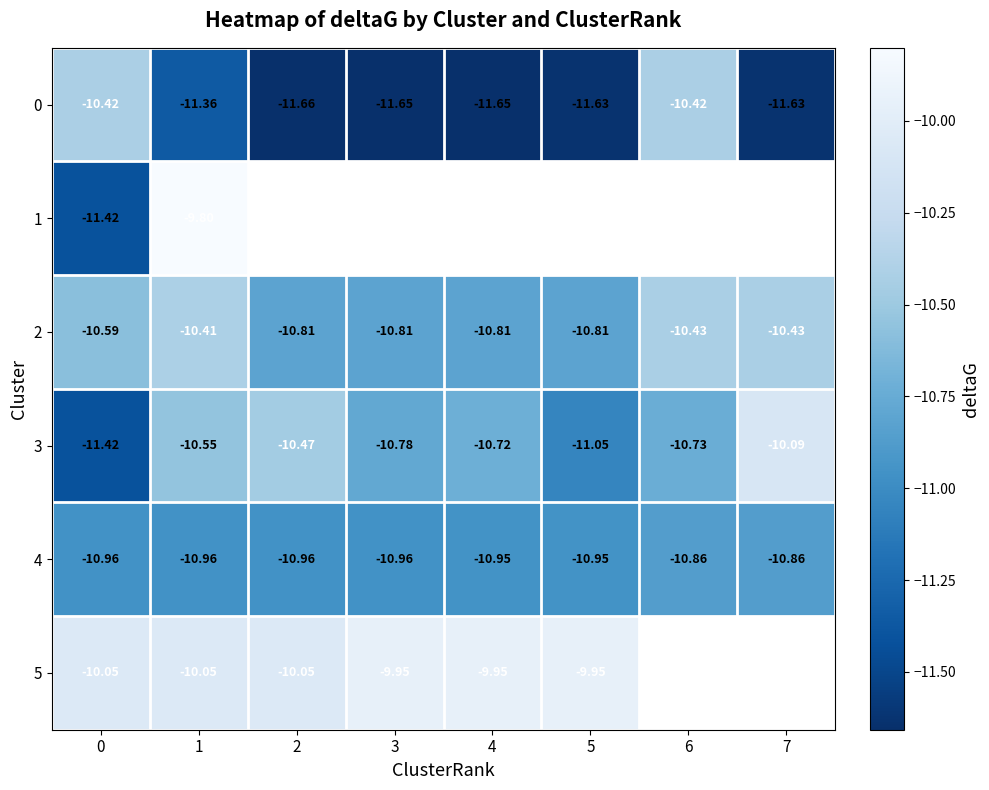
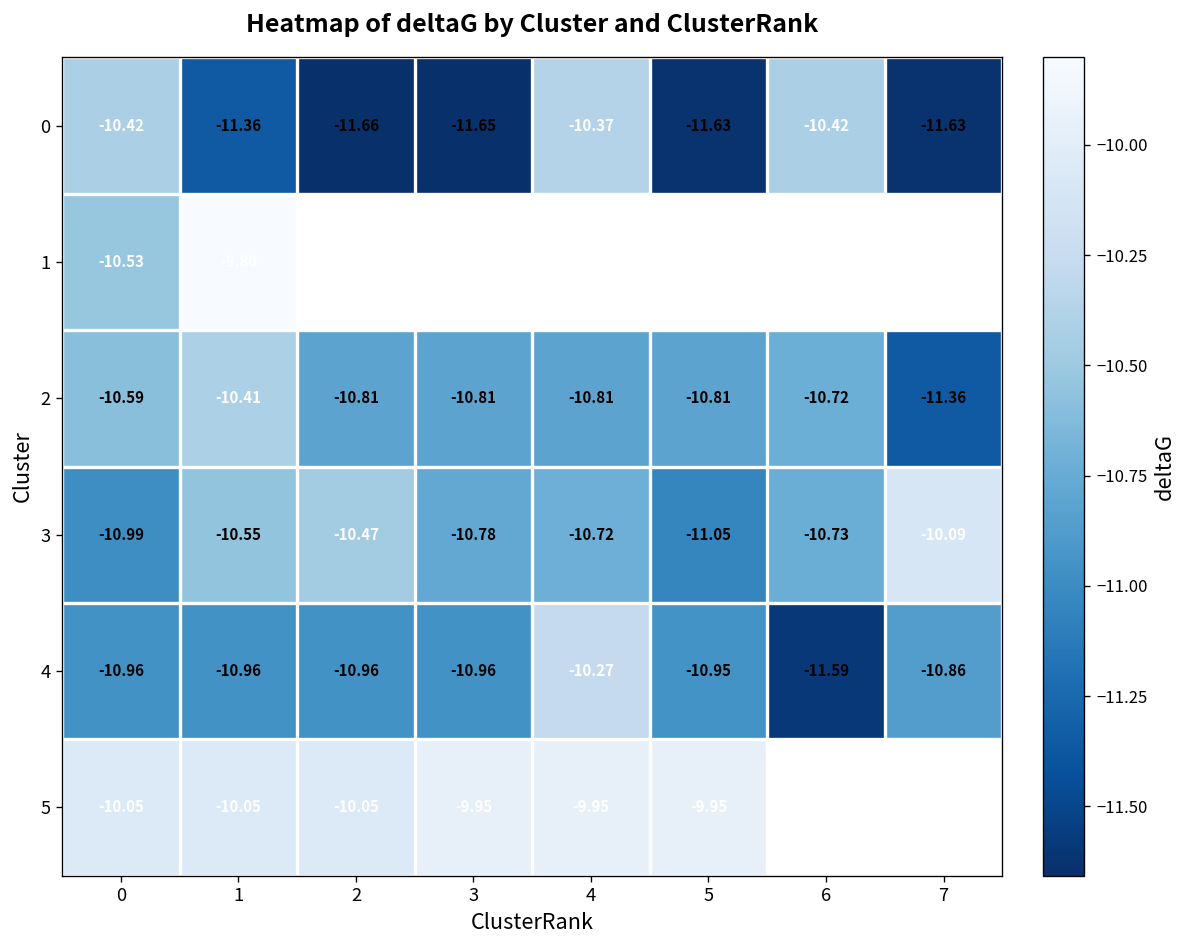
0, 4: -11.65 -> -10.37
1, 0: -11.42 -> -10.53
2, 6: -10.43 -> -10.72
2, 7: -10.43 -> -11.36
3, 0: -11.42 -> -10.99
4, 4: -10.95 -> -10.27
4, 6: -10.86 -> -11.59
